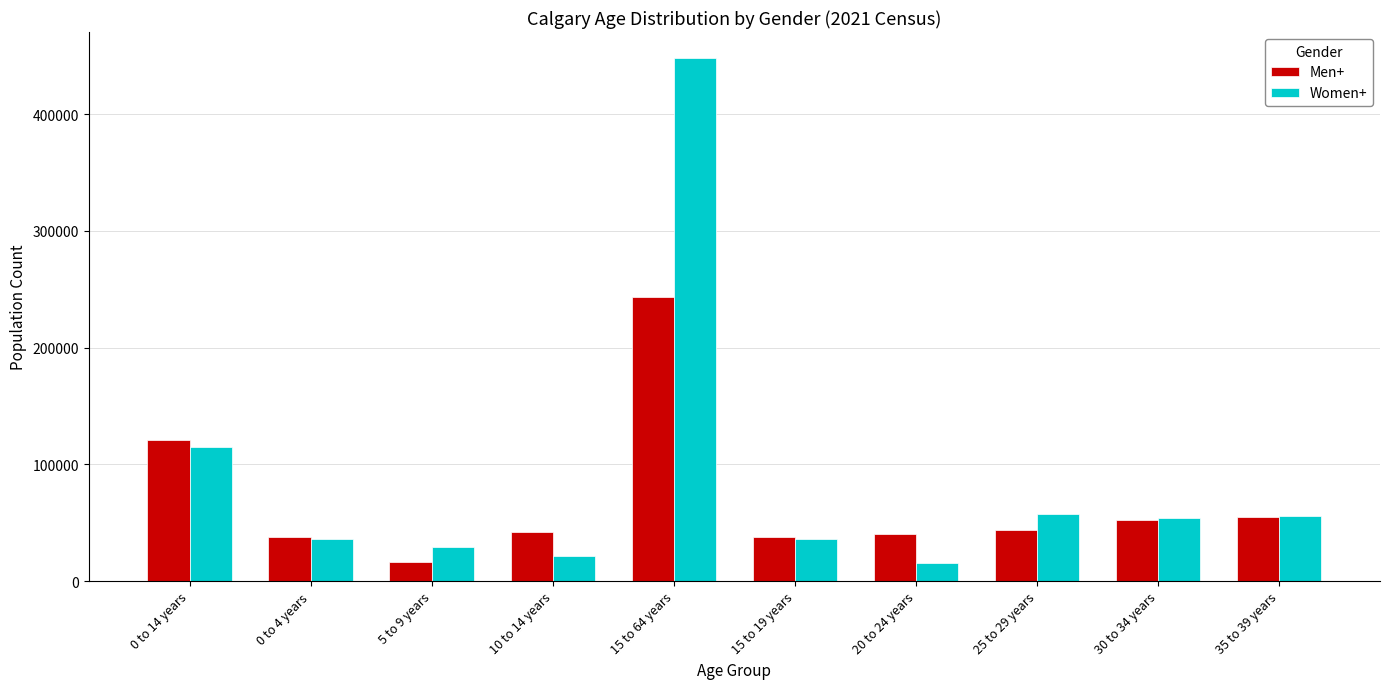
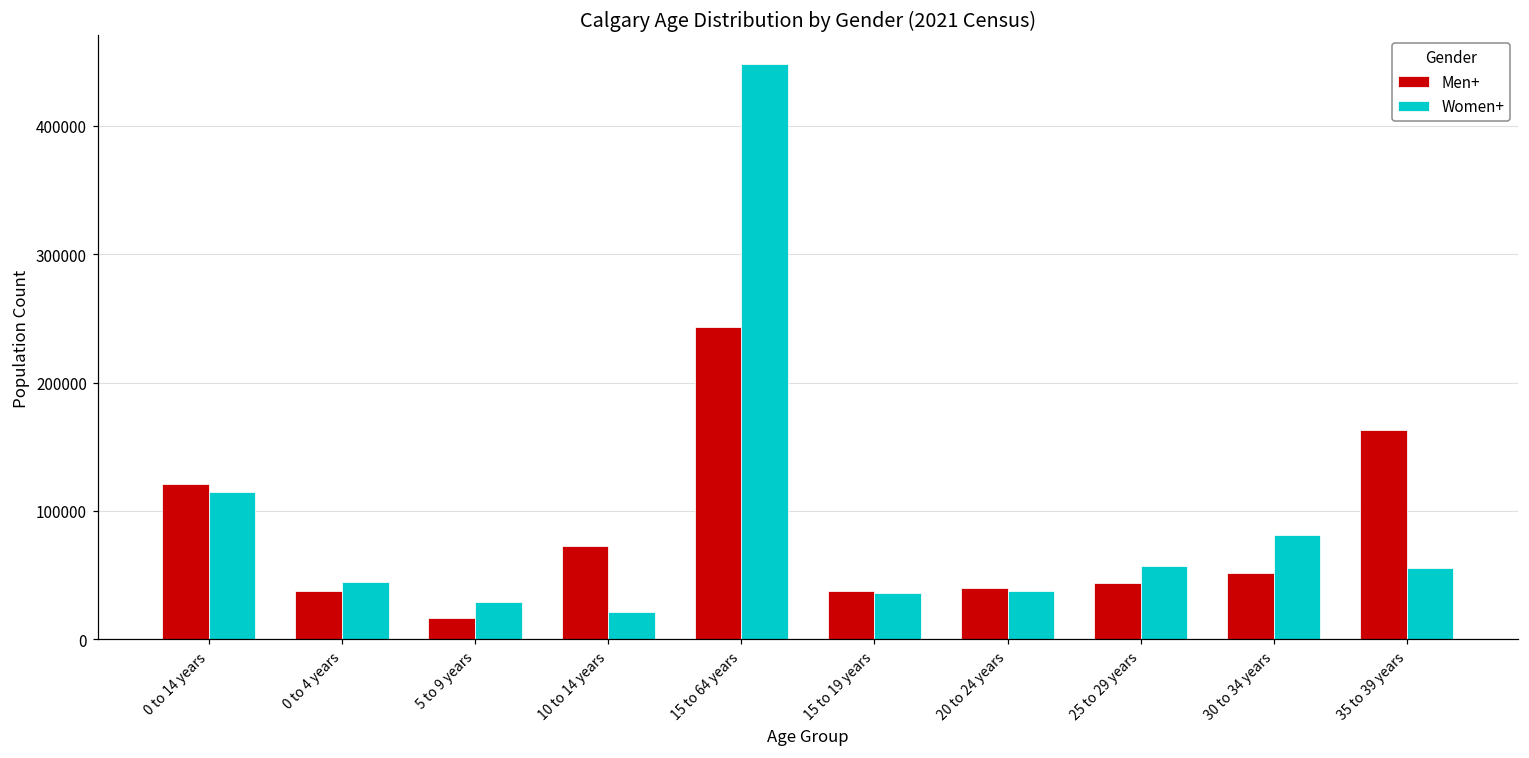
Women+, 0 to 4 years: 36000 -> 45000
Men+, 10 to 14 years: 42000 -> 72000
Women+, 20 to 24 years: 15000 -> 38000
Women+, 30 to 34 years: 54000 -> 81000
Men+, 35 to 39 years: 55000 -> 163000
